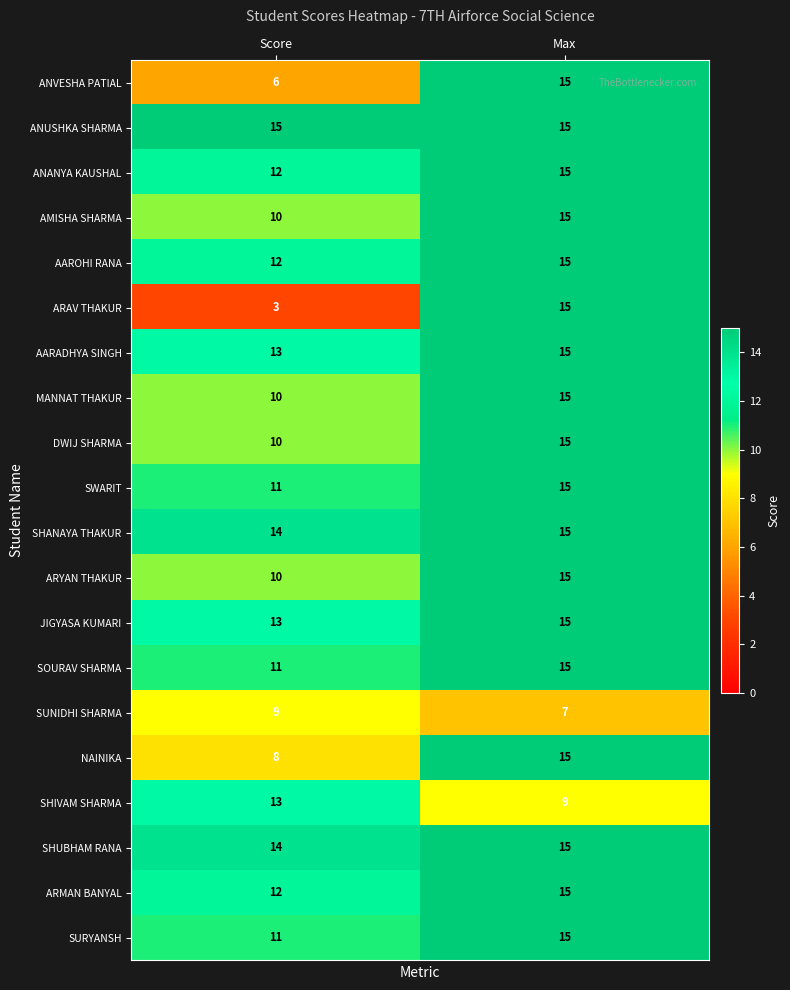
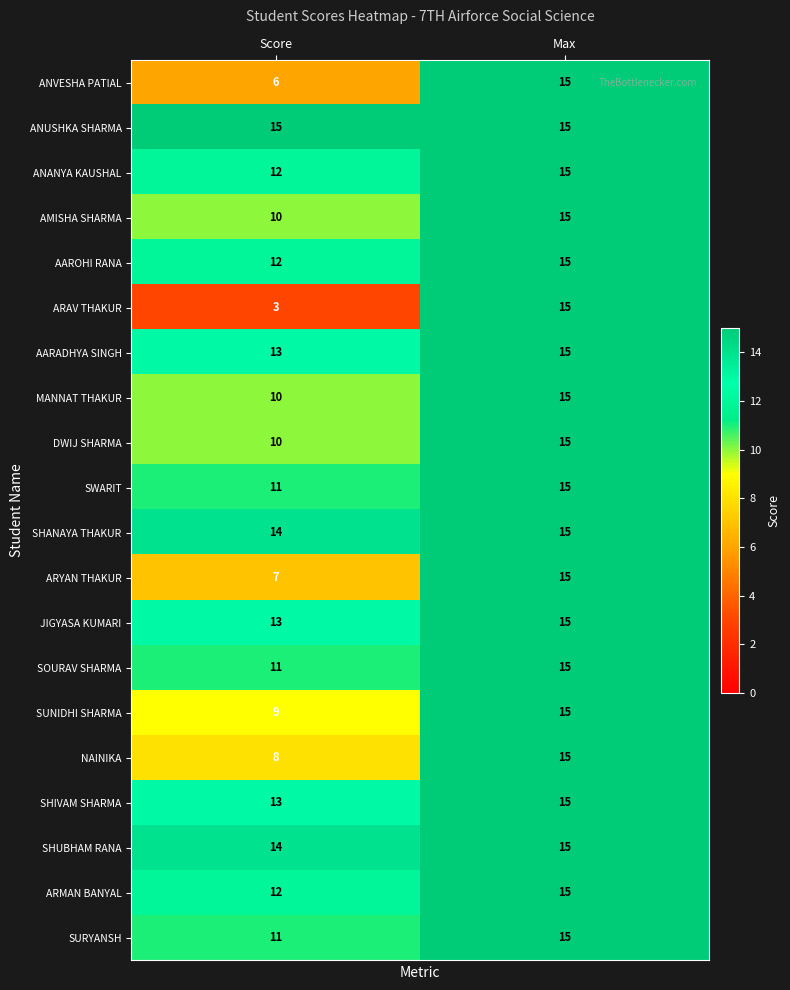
ARYAN THAKUR, Score: 10 -> 7
SUNIDHI SHARMA, Max: 7 -> 15
SHIVAM SHARMA, Max: 9 -> 15
